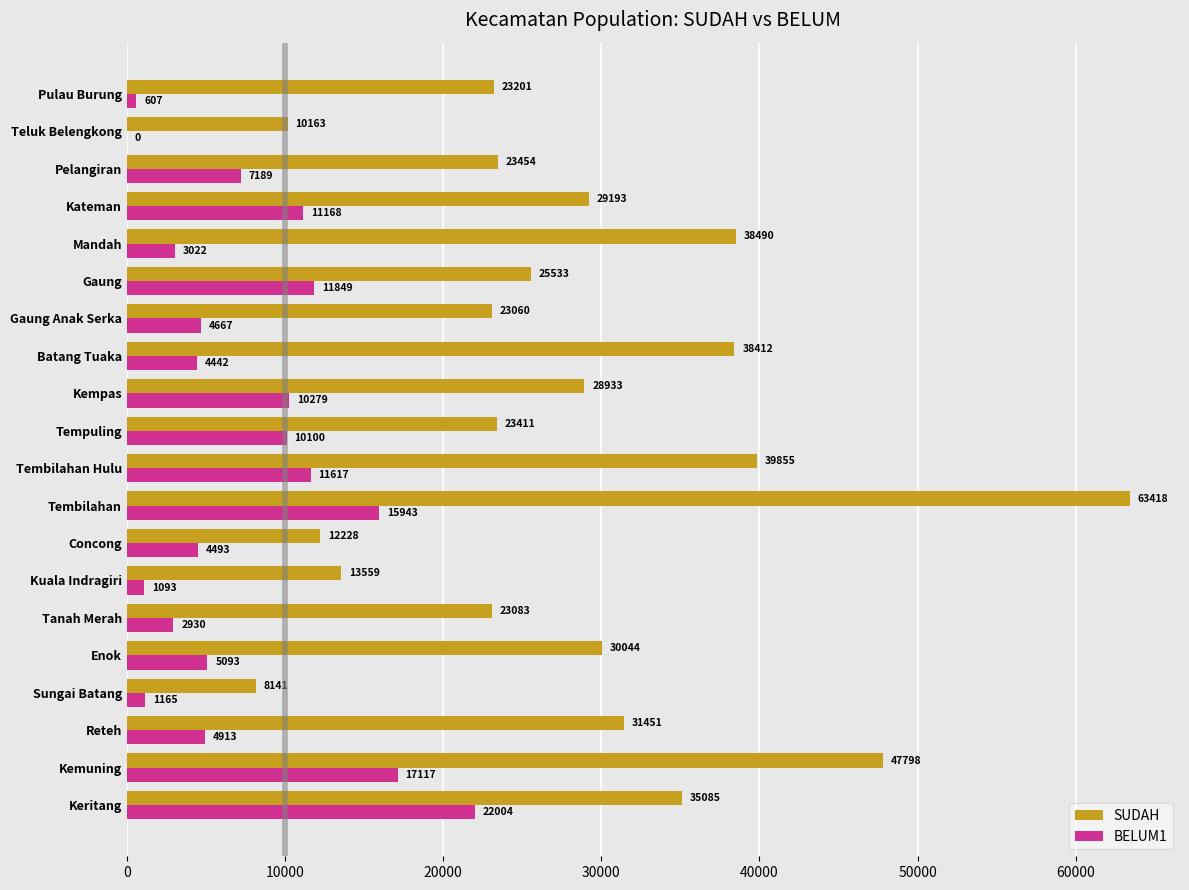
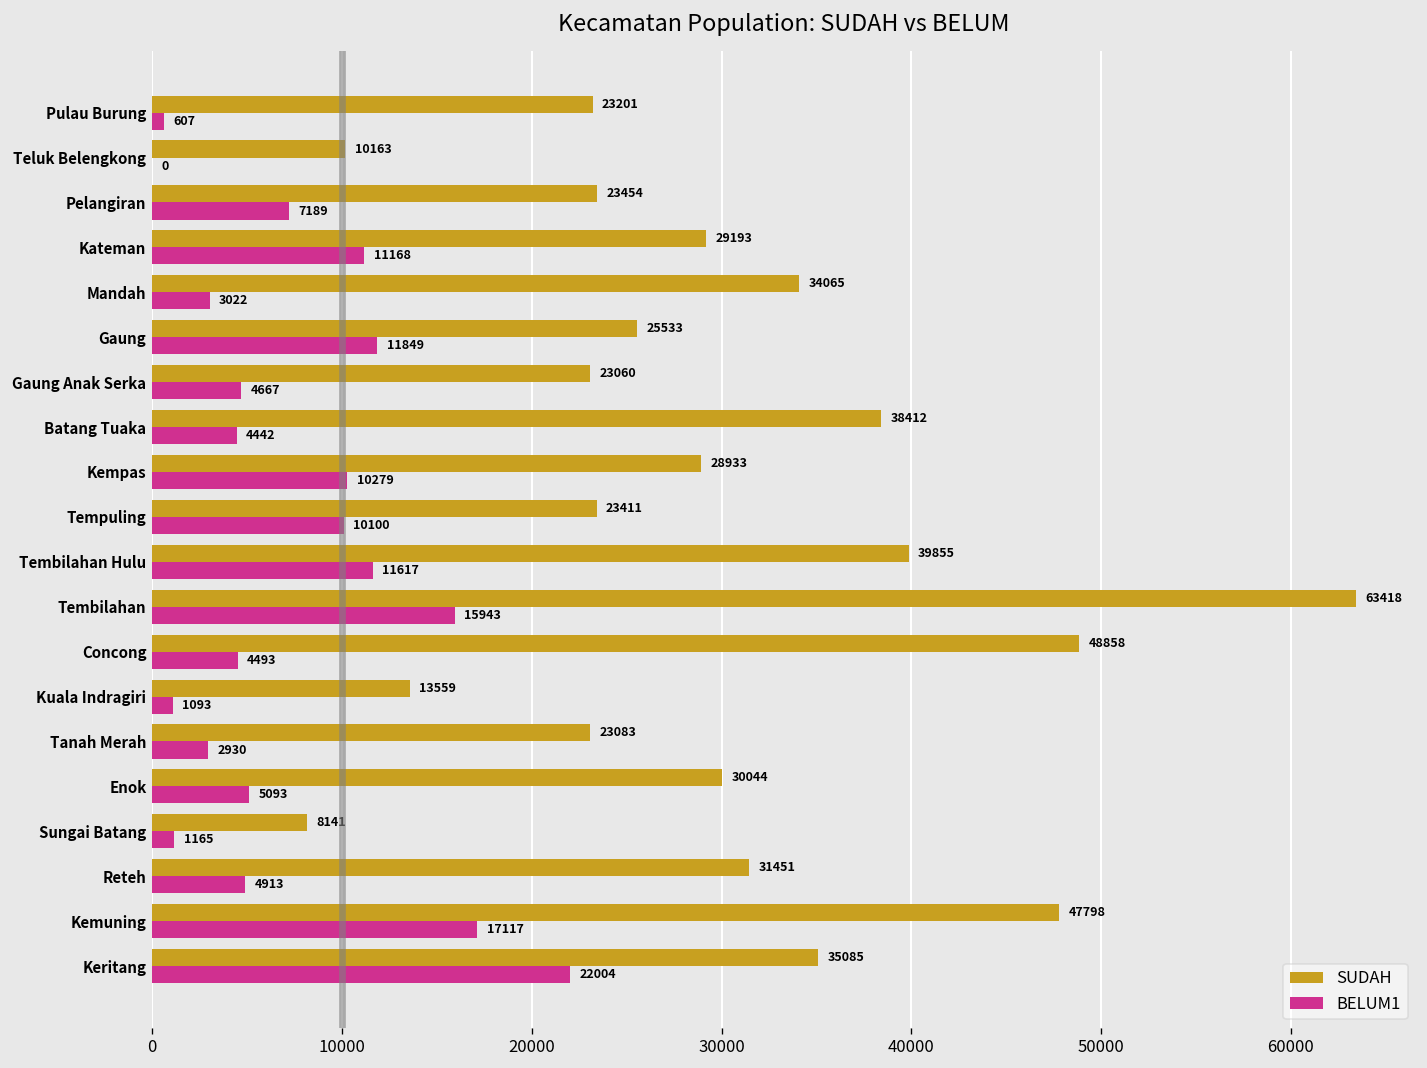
SUDAH, Mandah: 38490 -> 34065
SUDAH, Concong: 12228 -> 48858
